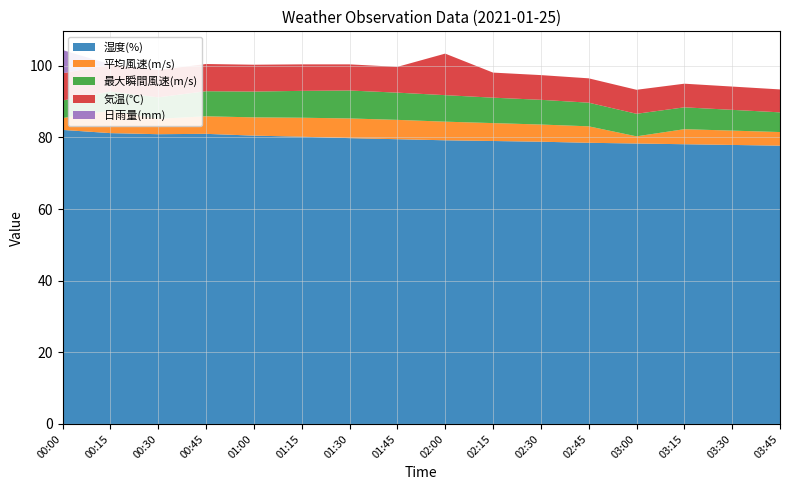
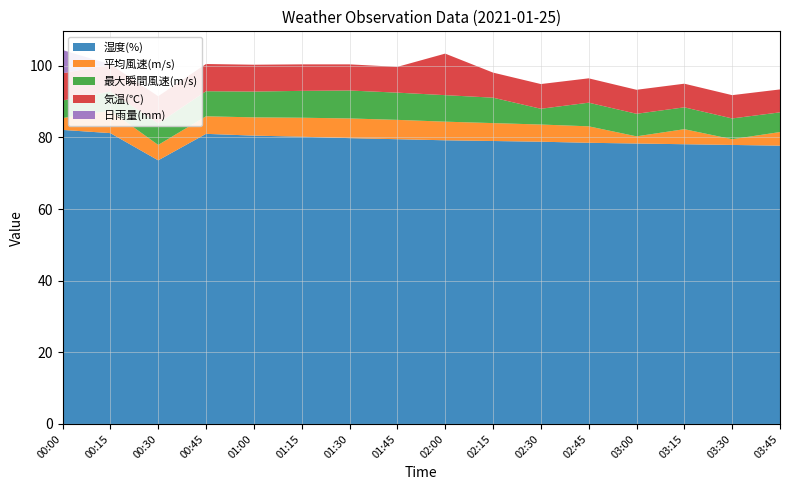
湿度(%), 00:30: 81 -> 74
最大瞬間風速(m/s), 02:30: 7 -> 4
平均風速(m/s), 03:30: 4 -> 2
